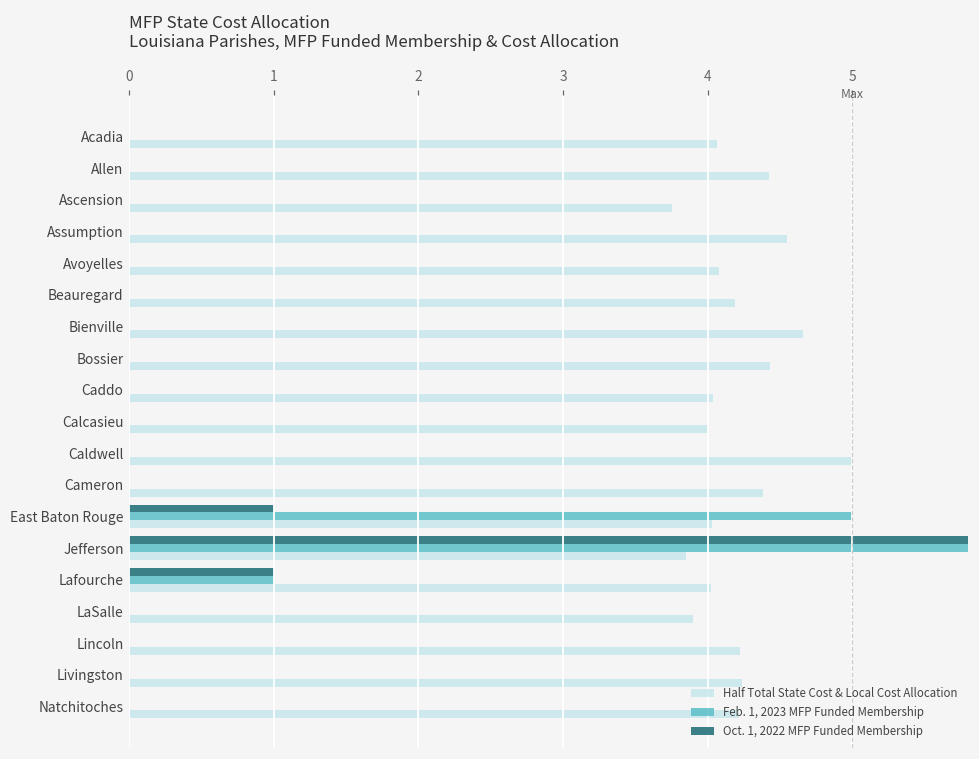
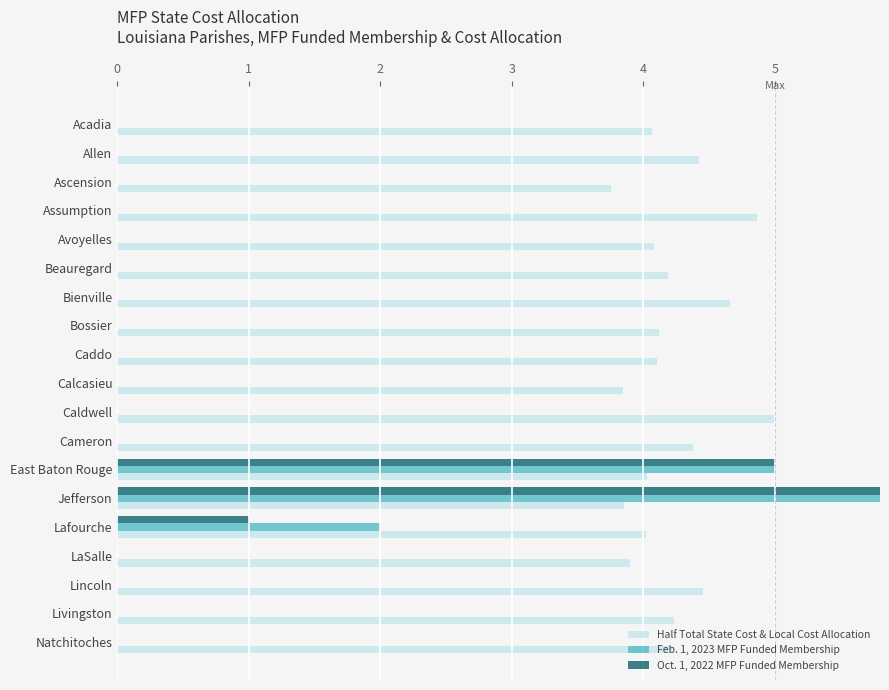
Half Total State Cost & Local Cost Allocation, Assumption: 4.55 -> 4.87
Half Total State Cost & Local Cost Allocation, Bossier: 4.43 -> 4.12
Half Total State Cost & Local Cost Allocation, Caddo: 4.04 -> 4.10
Half Total State Cost & Local Cost Allocation, Calcasieu: 4.01 -> 3.85
Oct. 1, 2022 MFP Funded Membership, East Baton Rouge: 1.00 -> 5.00
Feb. 1, 2023 MFP Funded Membership, Lafourche: 1.00 -> 2.00
Half Total State Cost & Local Cost Allocation, Lincoln: 4.22 -> 4.45
